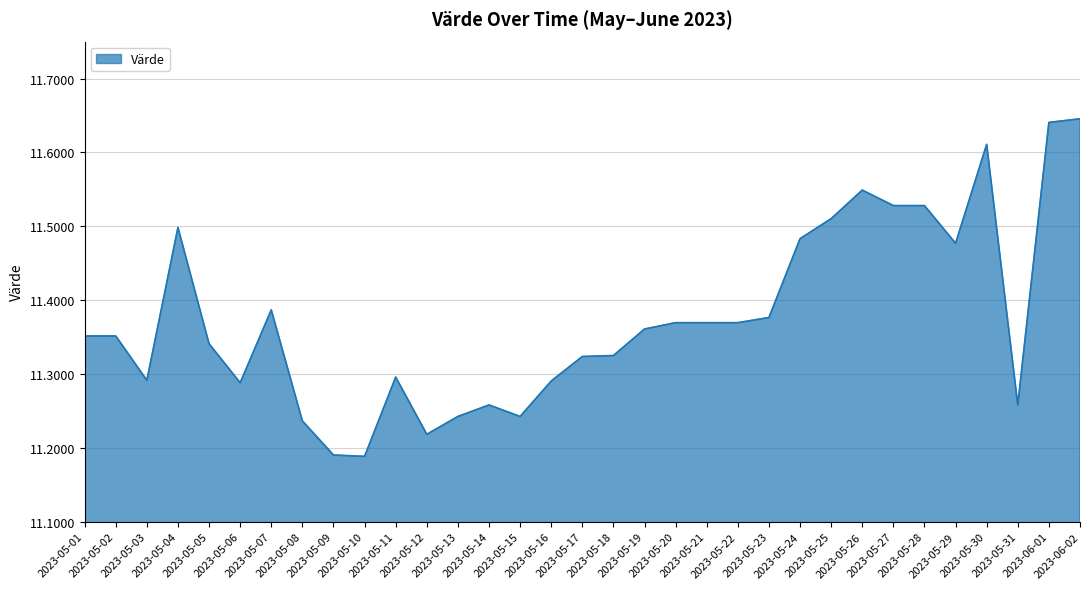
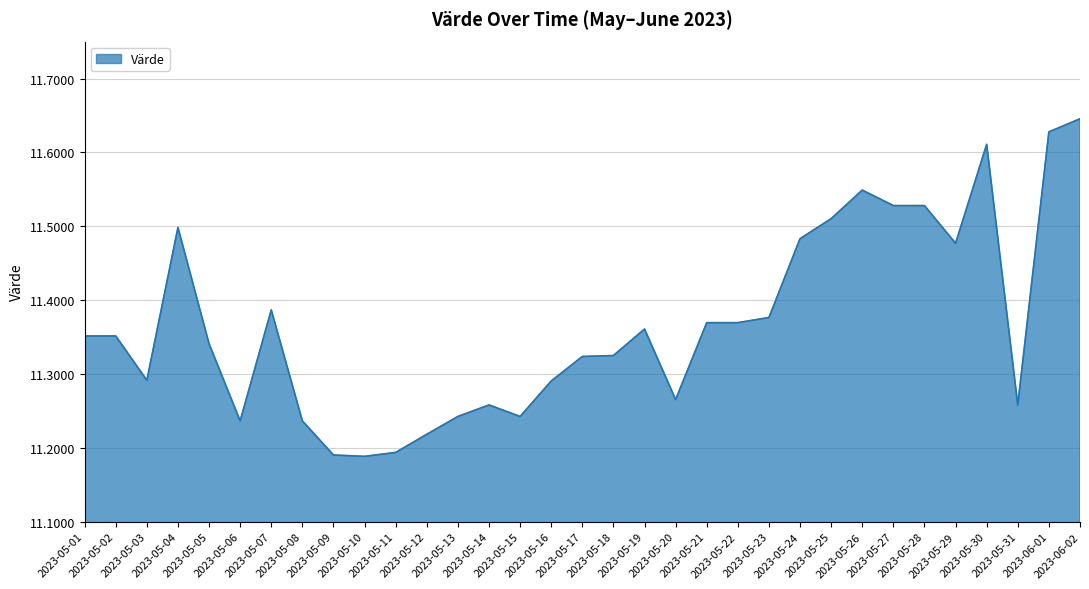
2023-05-06: 11.29 -> 11.24
2023-05-11: 11.30 -> 11.19
2023-05-20: 11.37 -> 11.27
2023-06-01: 11.64 -> 11.63
